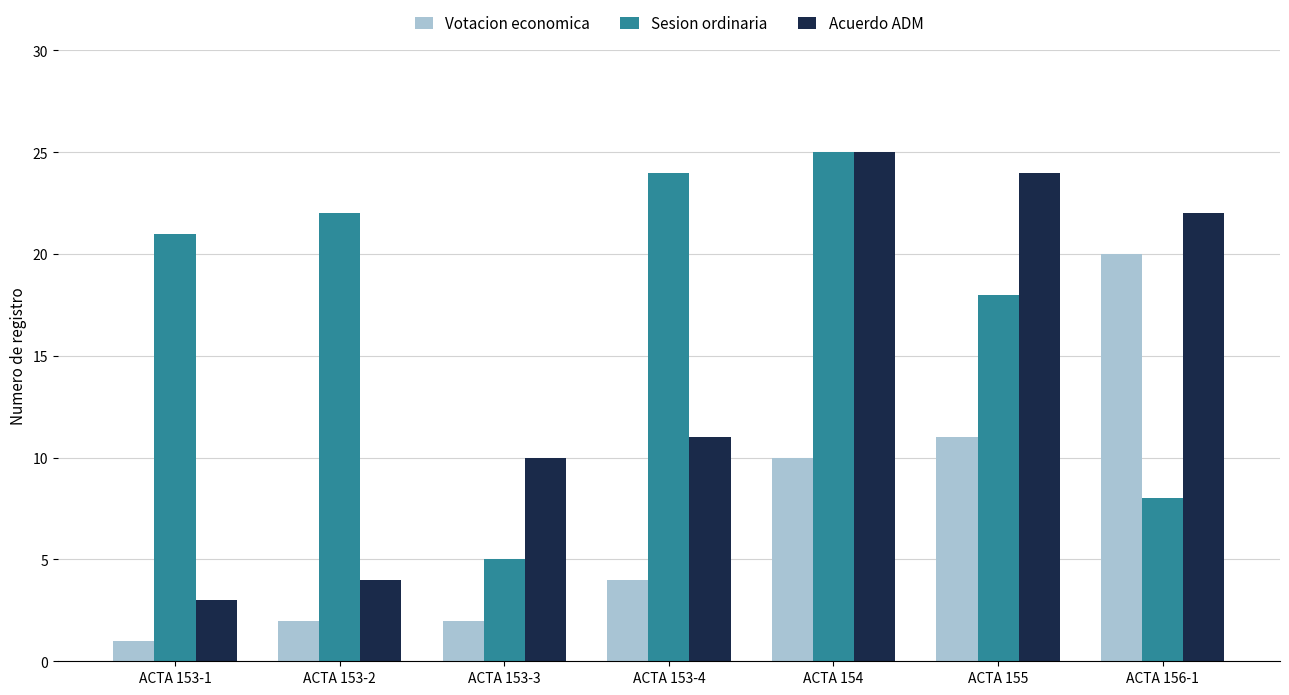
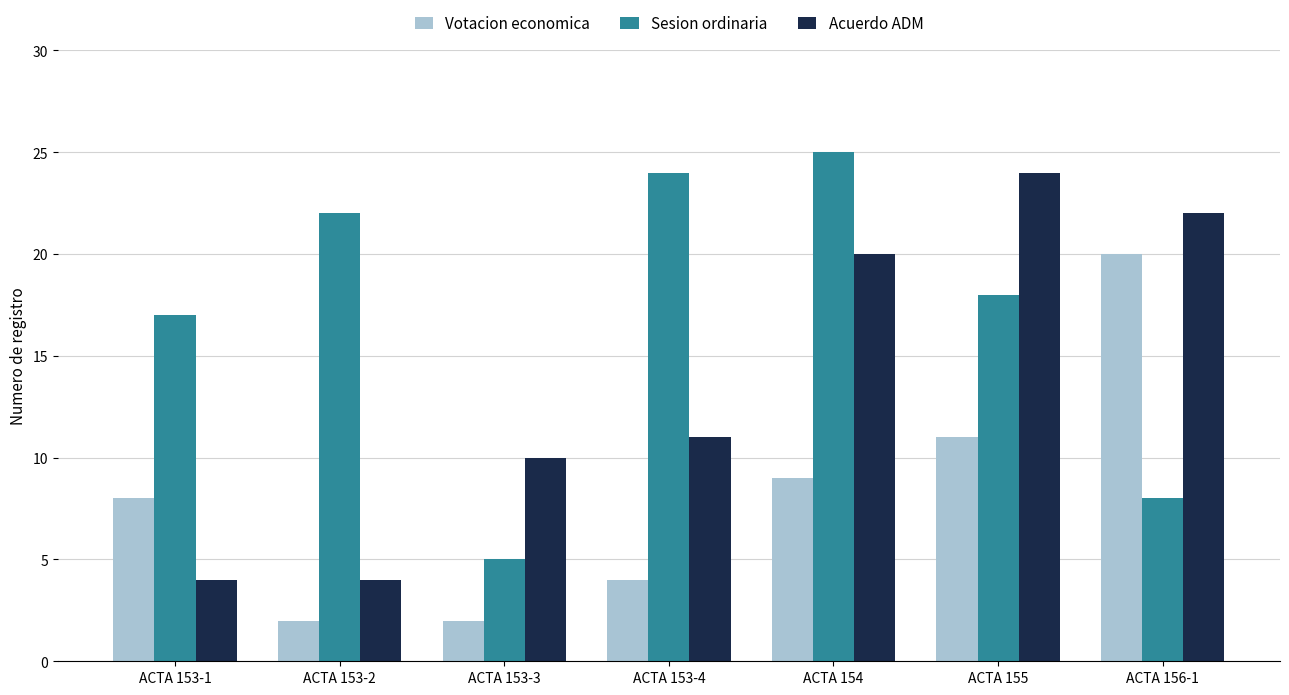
Votacion economica, ACTA 153-1: 1 -> 8
Sesion ordinaria, ACTA 153-1: 21 -> 17
Acuerdo ADM, ACTA 153-1: 3 -> 4
Votacion economica, ACTA 154: 10 -> 9
Acuerdo ADM, ACTA 154: 25 -> 20
